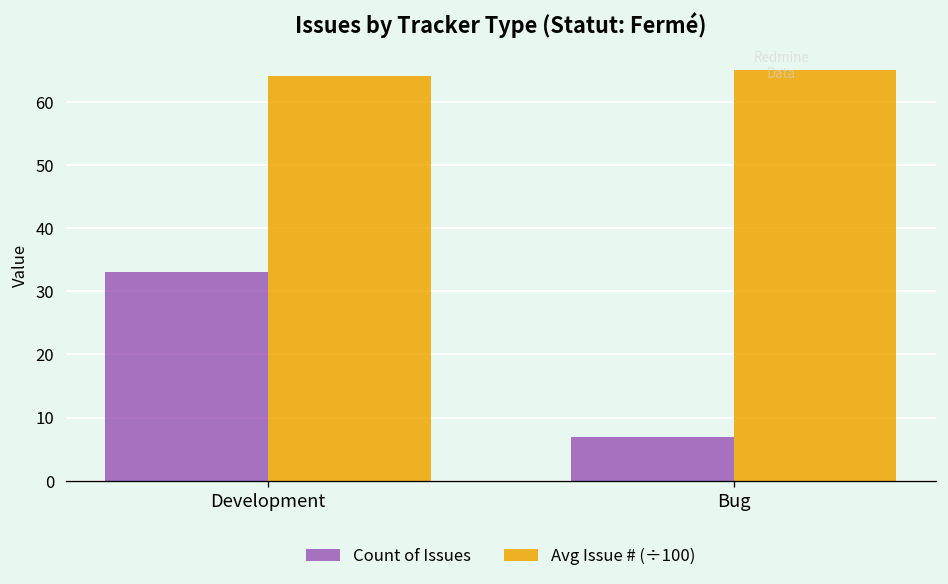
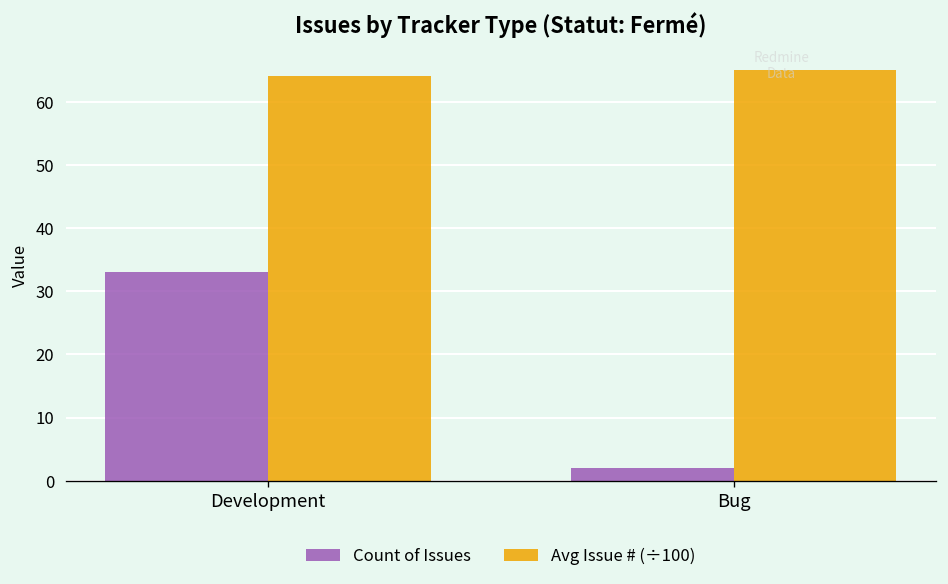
Count of Issues, Bug: 7 -> 2
